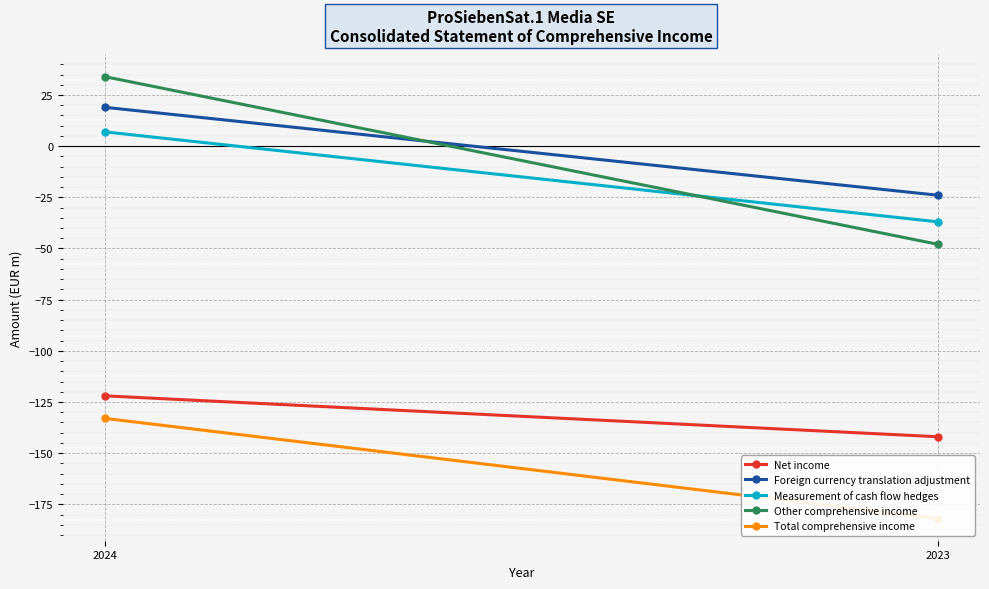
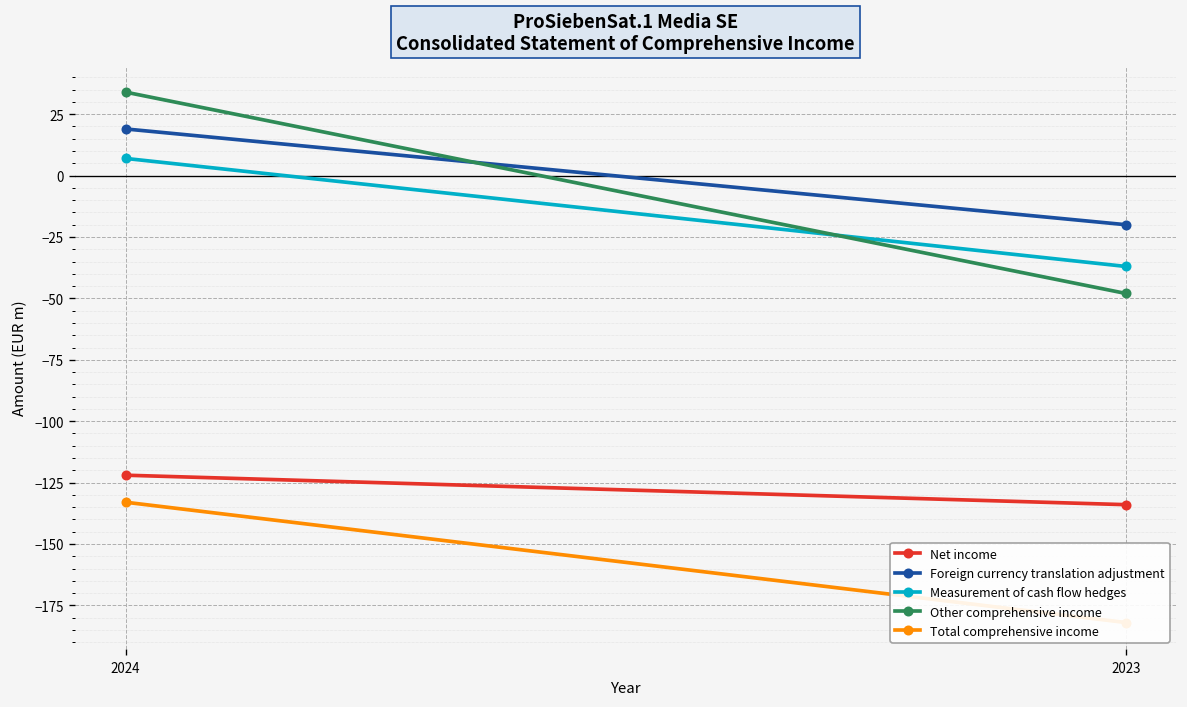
Net income, 2023: -142 -> -134
Foreign currency translation adjustment, 2023: -24 -> -20
